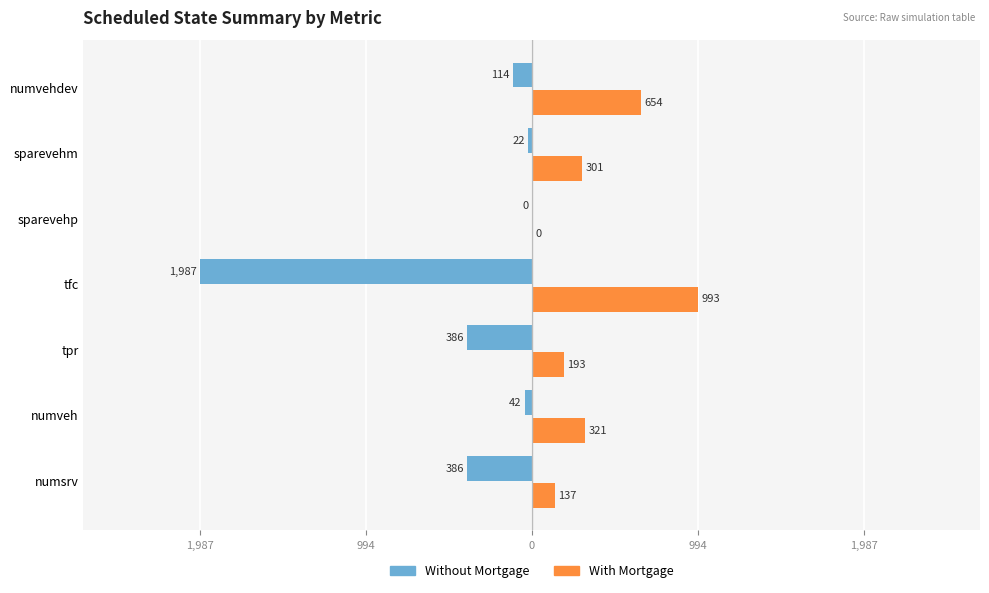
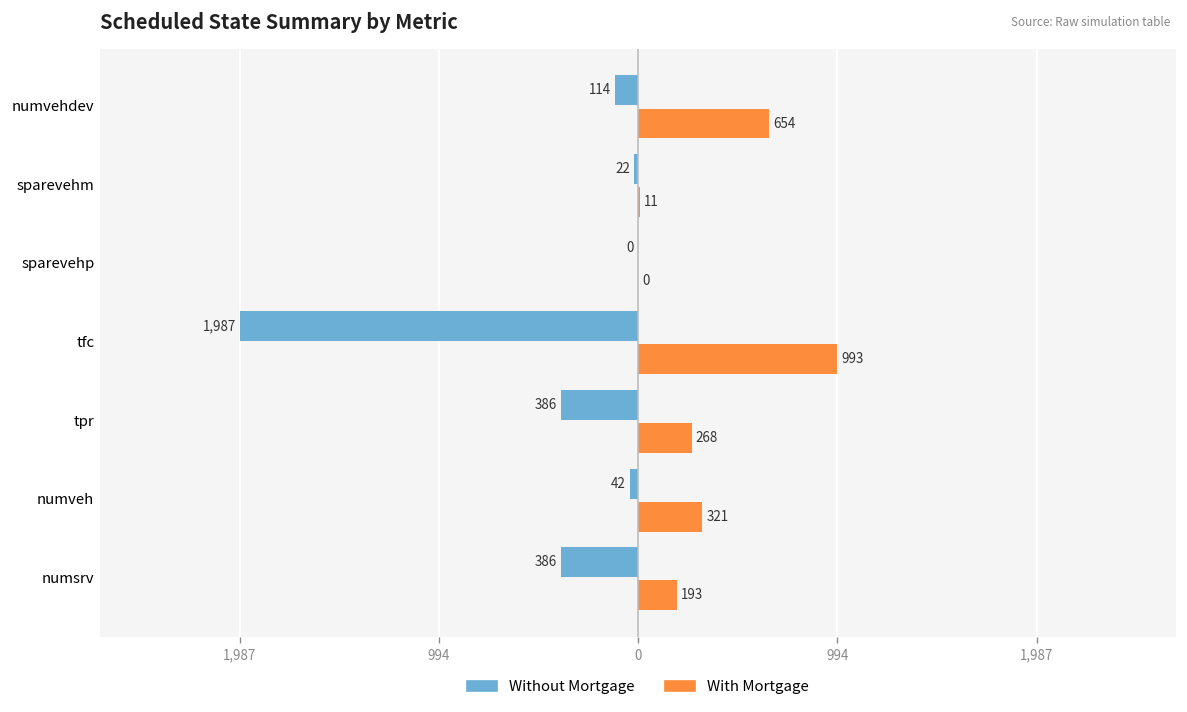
With Mortgage, sparevehm: 301 -> 11
With Mortgage, tpr: 193 -> 268
With Mortgage, numsrv: 137 -> 193
